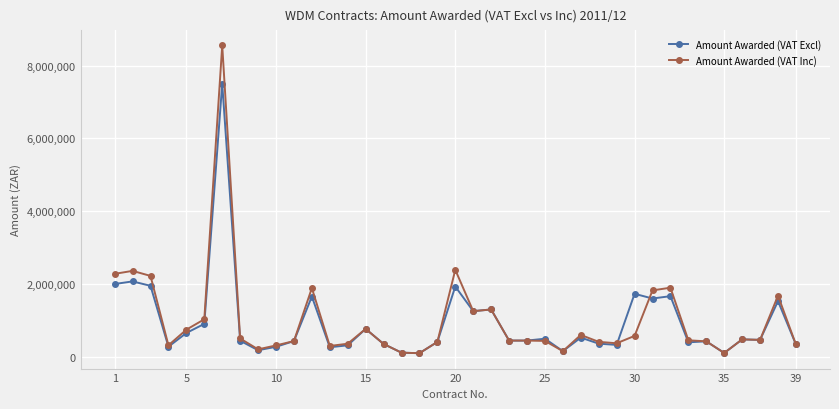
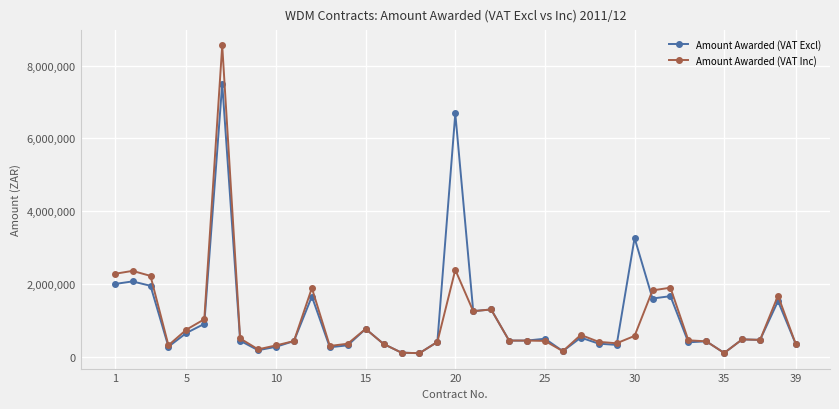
Amount Awarded (VAT Excl), 20: 1,900,000 -> 6,700,000
Amount Awarded (VAT Excl), 30: 1,700,000 -> 3,300,000
